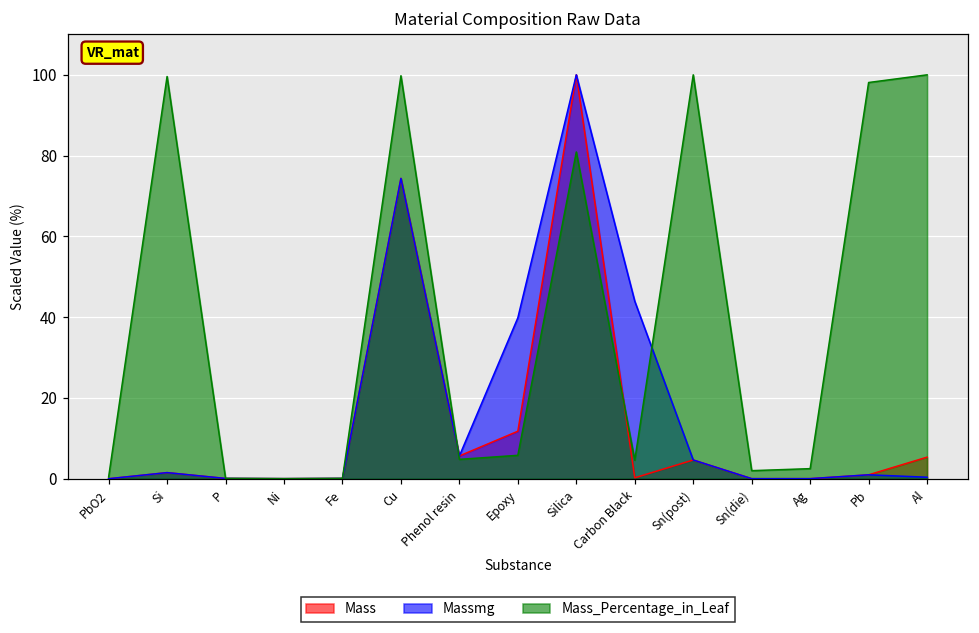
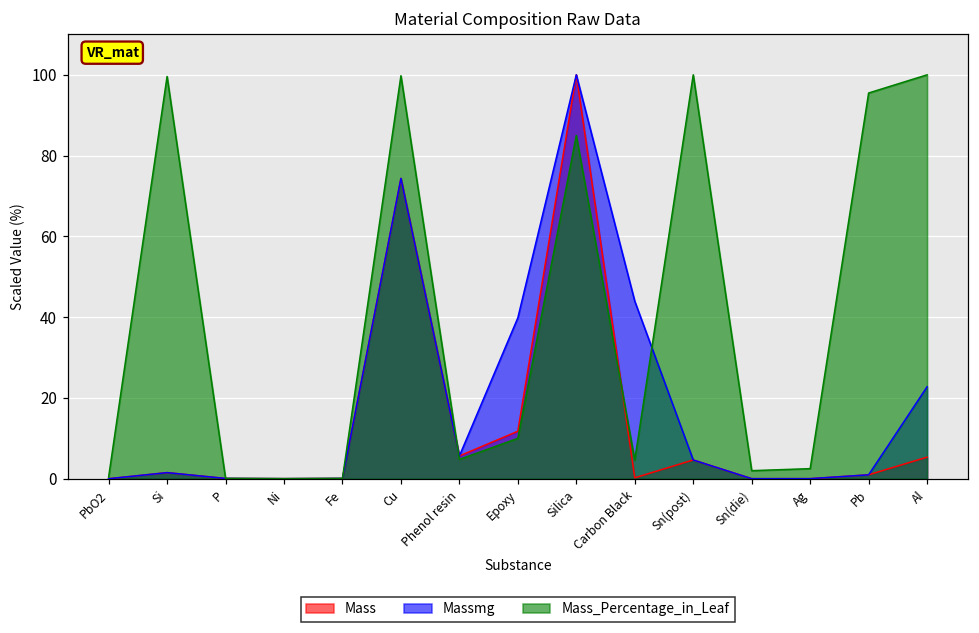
Mass_Percentage_in_Leaf, Epoxy: 6 -> 10
Mass_Percentage_in_Leaf, Silica: 81 -> 85
Mass_Percentage_in_Leaf, Pb: 98 -> 96
Massmg, Al: 0 -> 23
